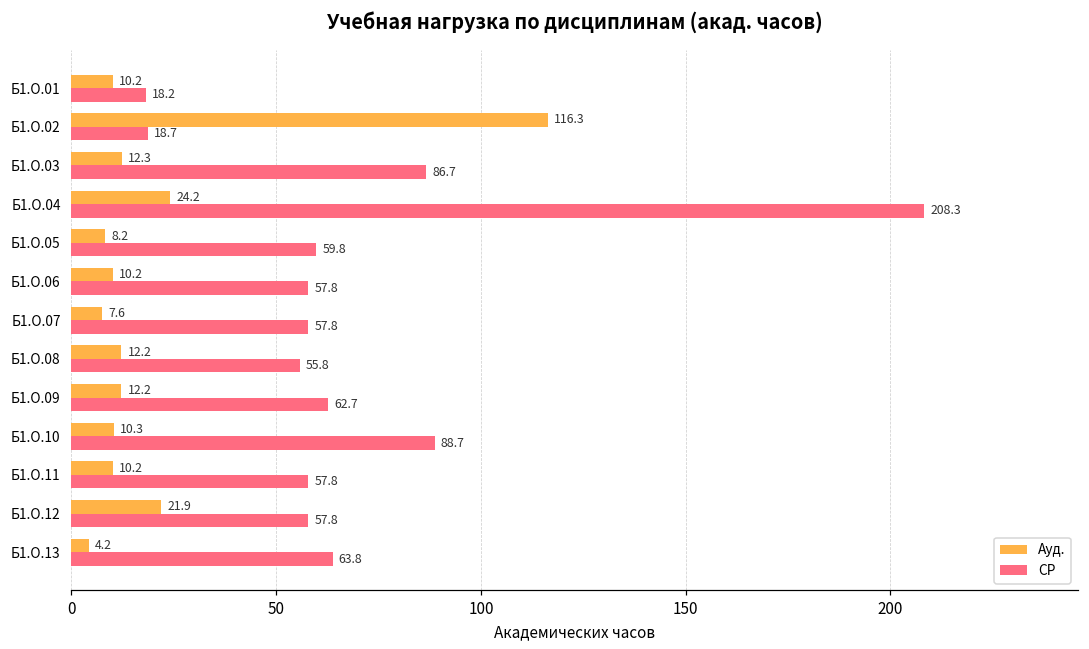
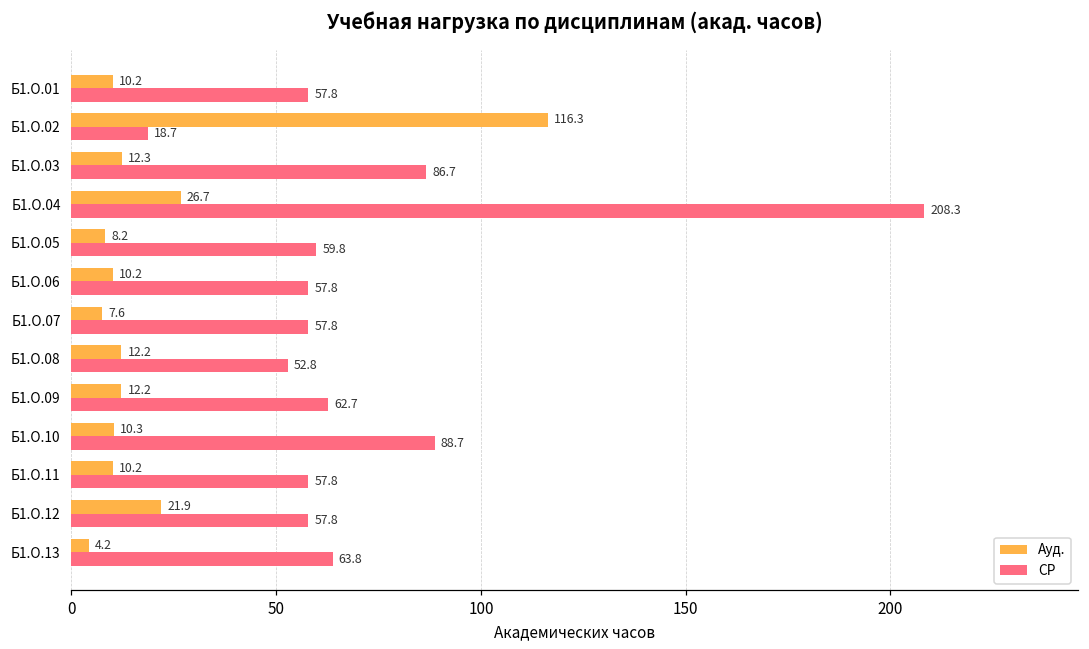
СР, Б1.О.01: 18.2 -> 57.8
Ауд., Б1.О.04: 24.2 -> 26.7
СР, Б1.О.08: 55.8 -> 52.8
